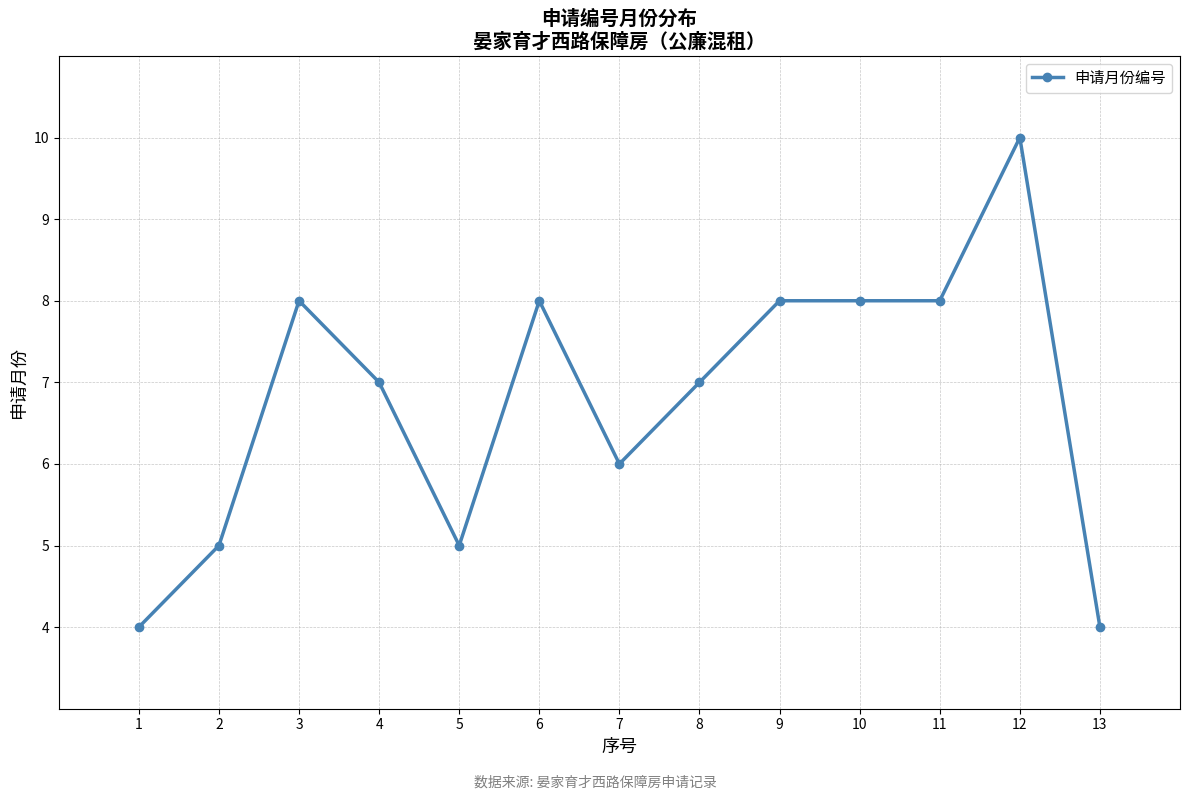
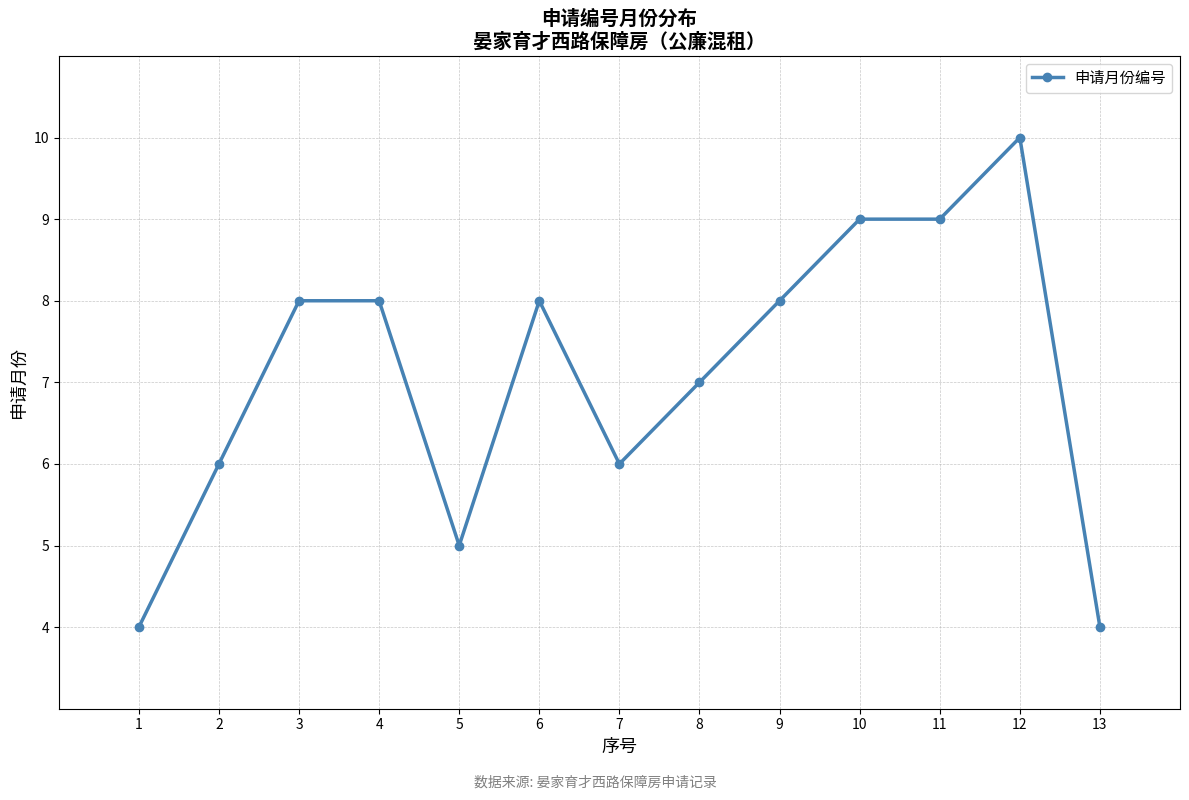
2: 5 -> 6
4: 7 -> 8
10: 8 -> 9
11: 8 -> 9
